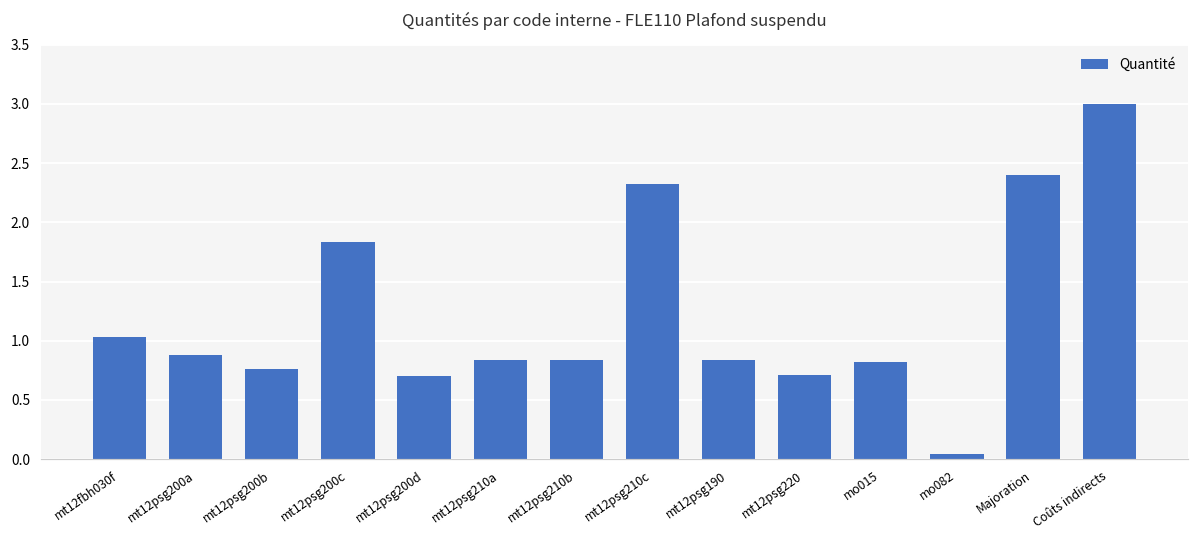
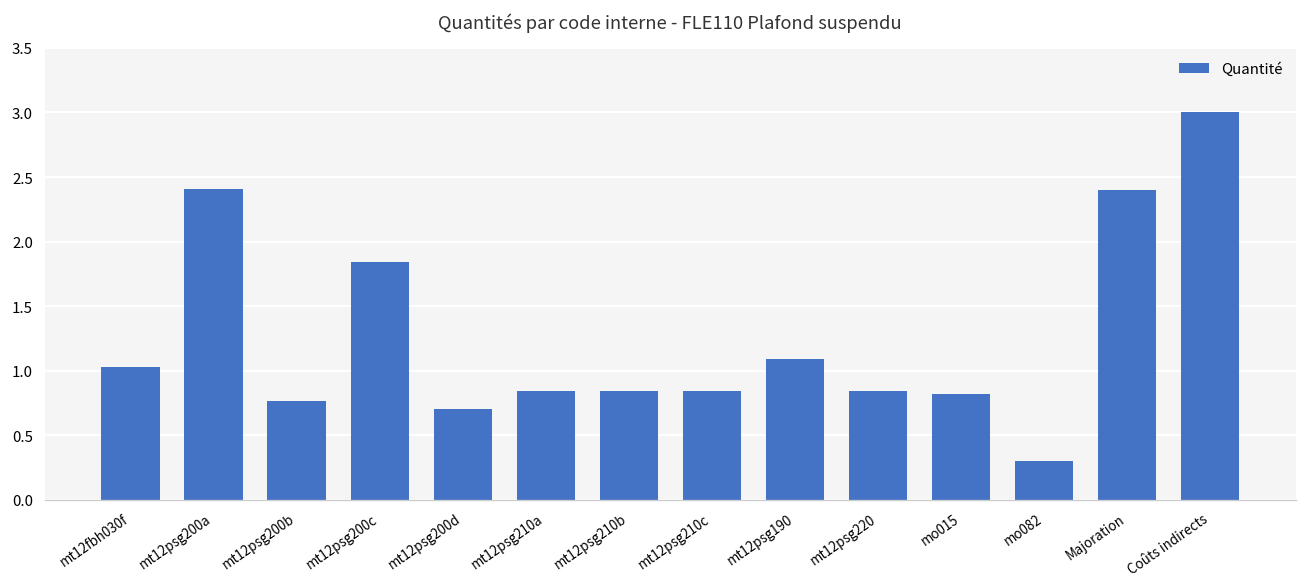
mt12psg200a: 0.88 -> 2.41
mt12psg210c: 2.32 -> 0.84
mt12psg190: 0.84 -> 1.09
mt12psg220: 0.71 -> 0.84
mo082: 0.04 -> 0.30
